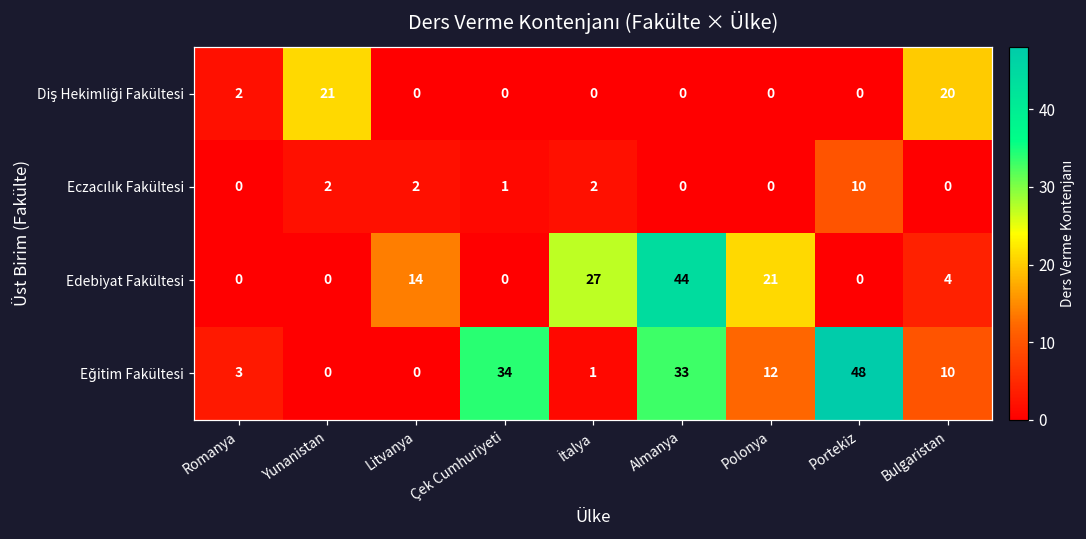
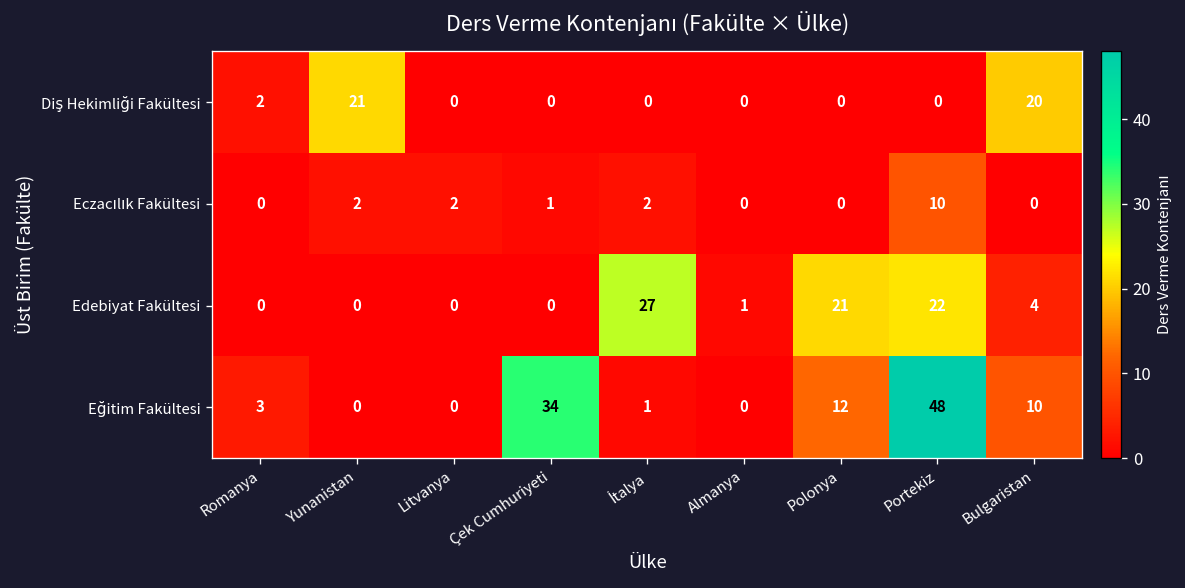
Edebiyat Fakültesi, Litvanya: 14 -> 0
Edebiyat Fakültesi, Almanya: 44 -> 1
Edebiyat Fakültesi, Portekiz: 0 -> 22
Eğitim Fakültesi, Almanya: 33 -> 0
